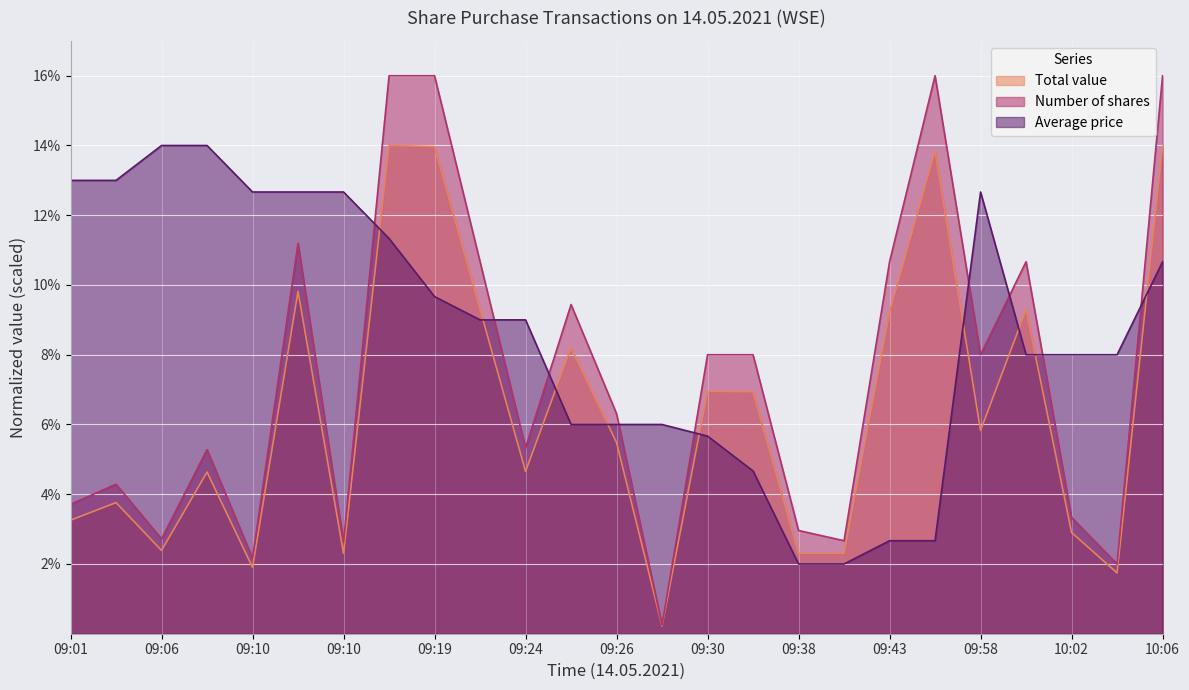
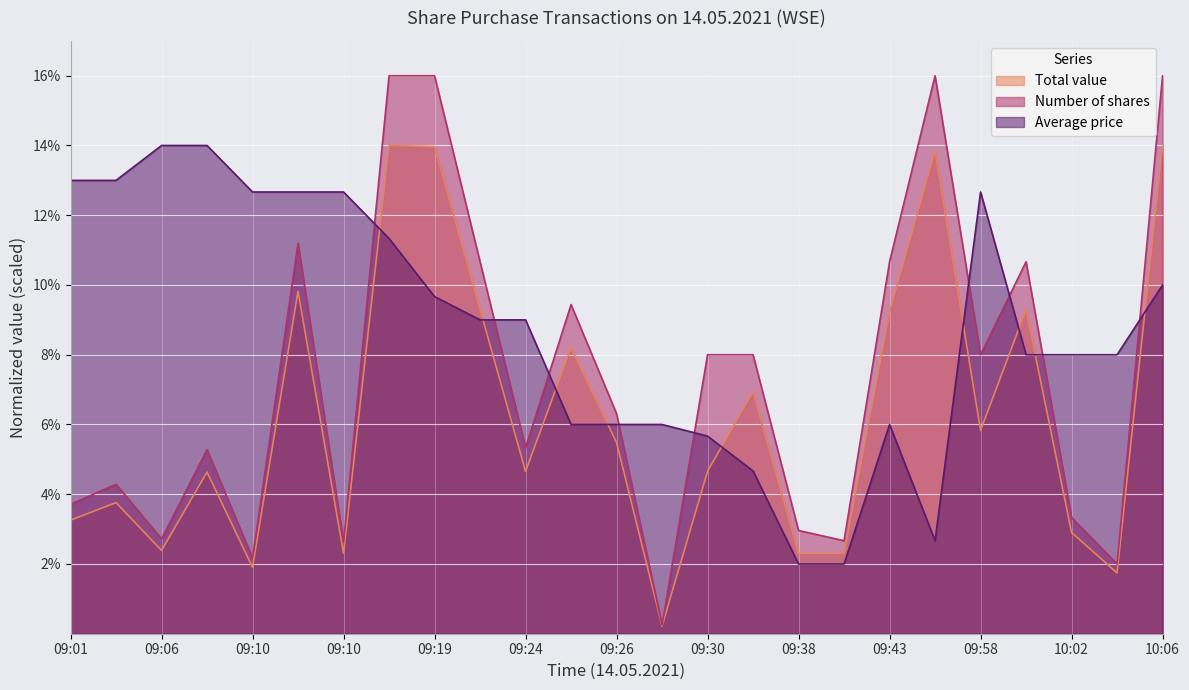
Total value, 09:30: 6.9% -> 4.7%
Average price, 09:43: 2.7% -> 6.0%
Average price, 10:06: 10.7% -> 10.0%
